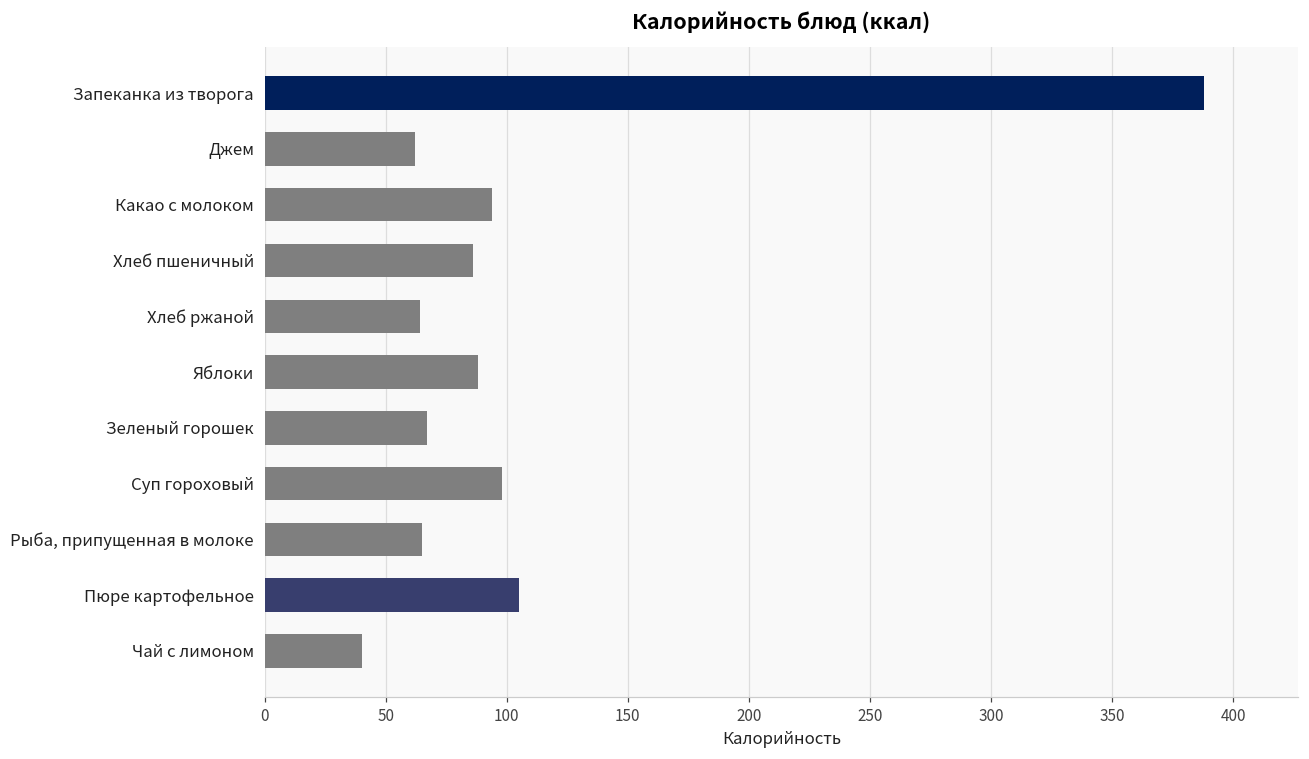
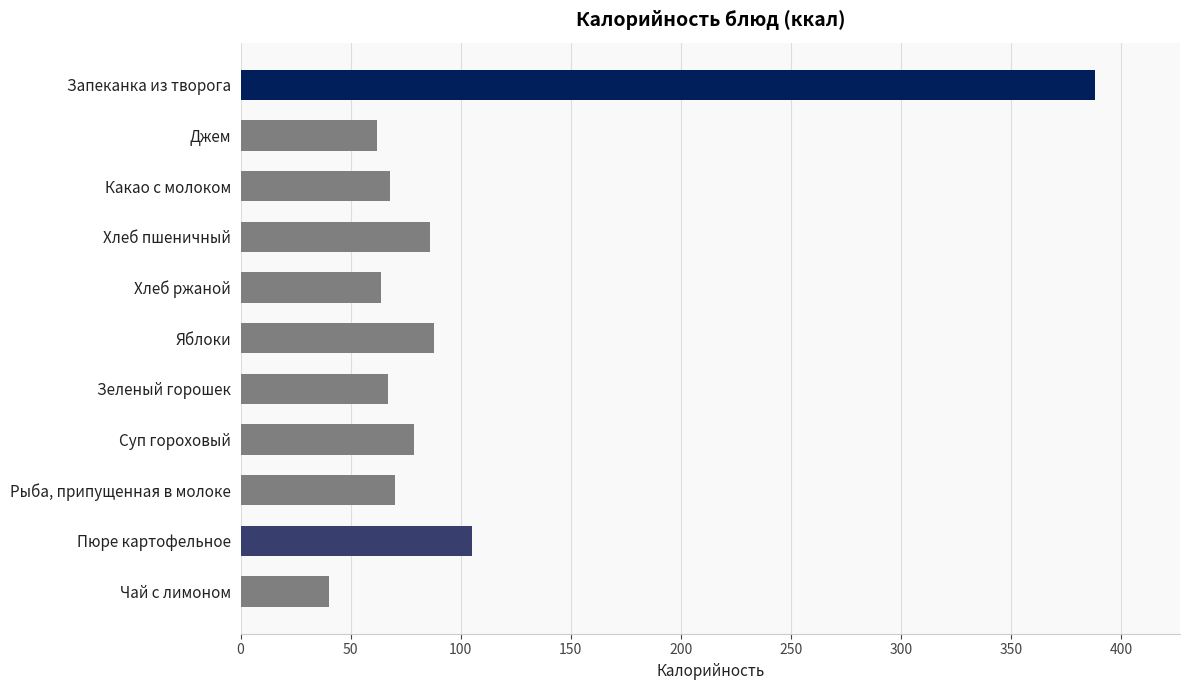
Какао с молоком: 94 -> 68
Суп гороховый: 98 -> 79
Рыба, припущенная в молоке: 65 -> 70
